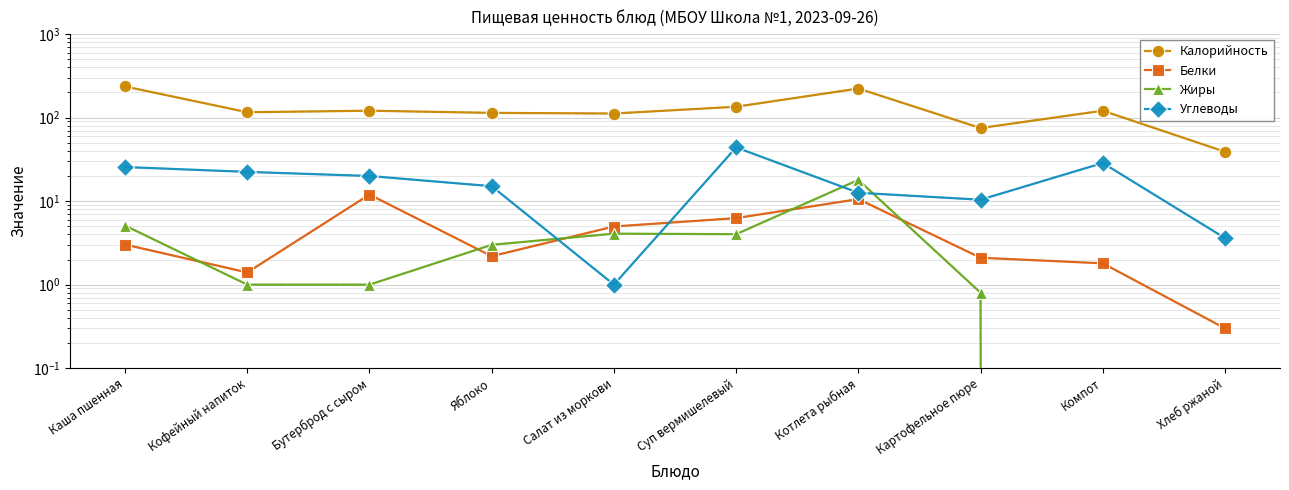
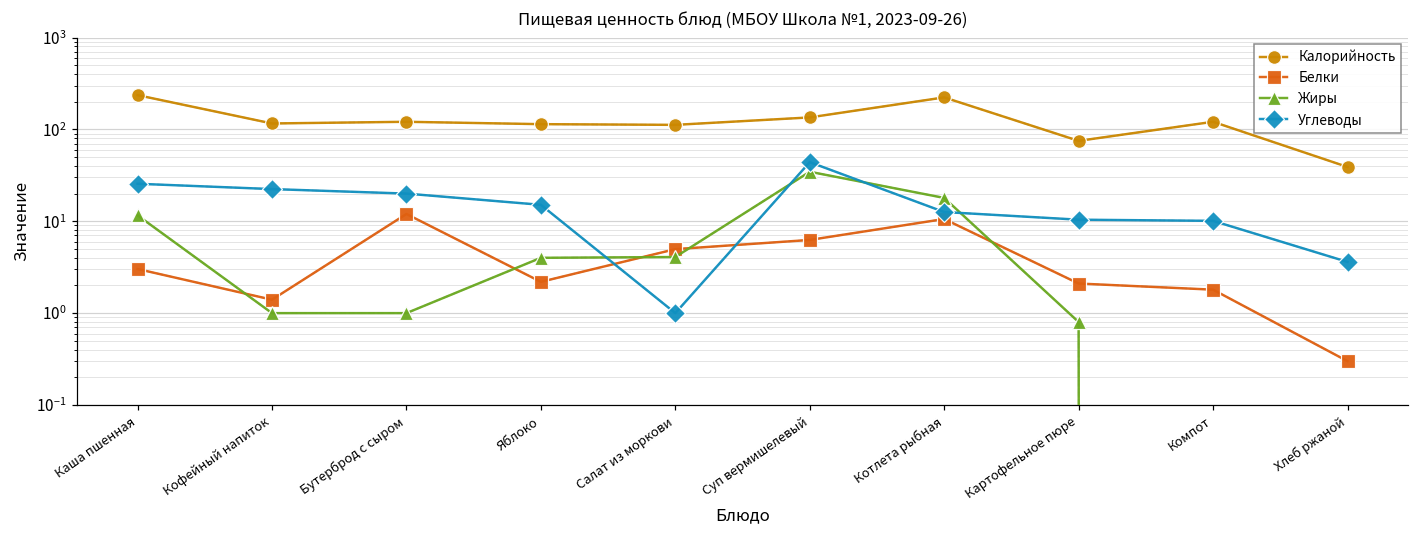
Жиры, Каша пшенная: 5 -> 12
Жиры, Яблоко: 3 -> 4
Жиры, Суп вермишелевый: 4 -> 35
Углеводы, Компот: 29 -> 10
